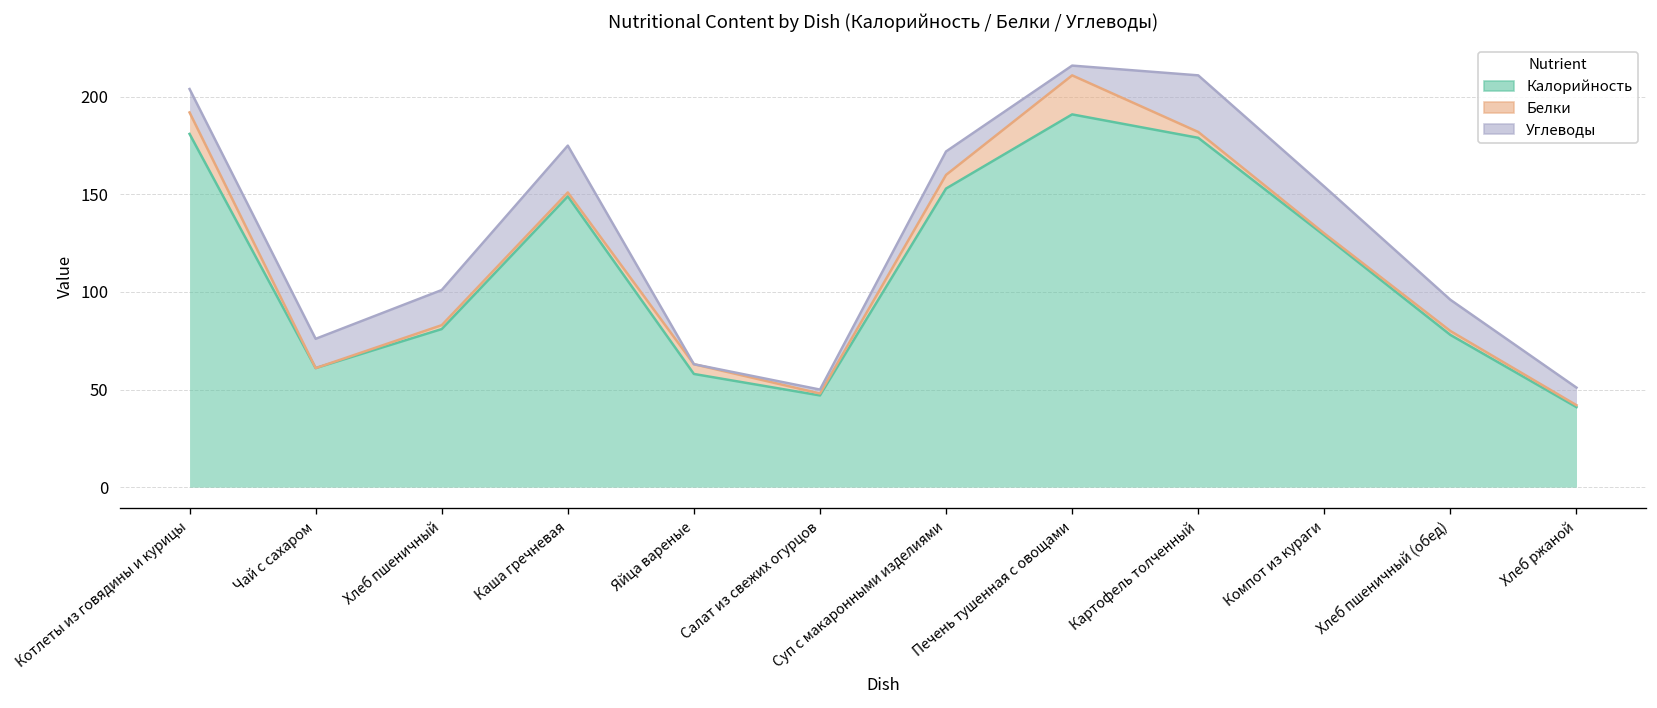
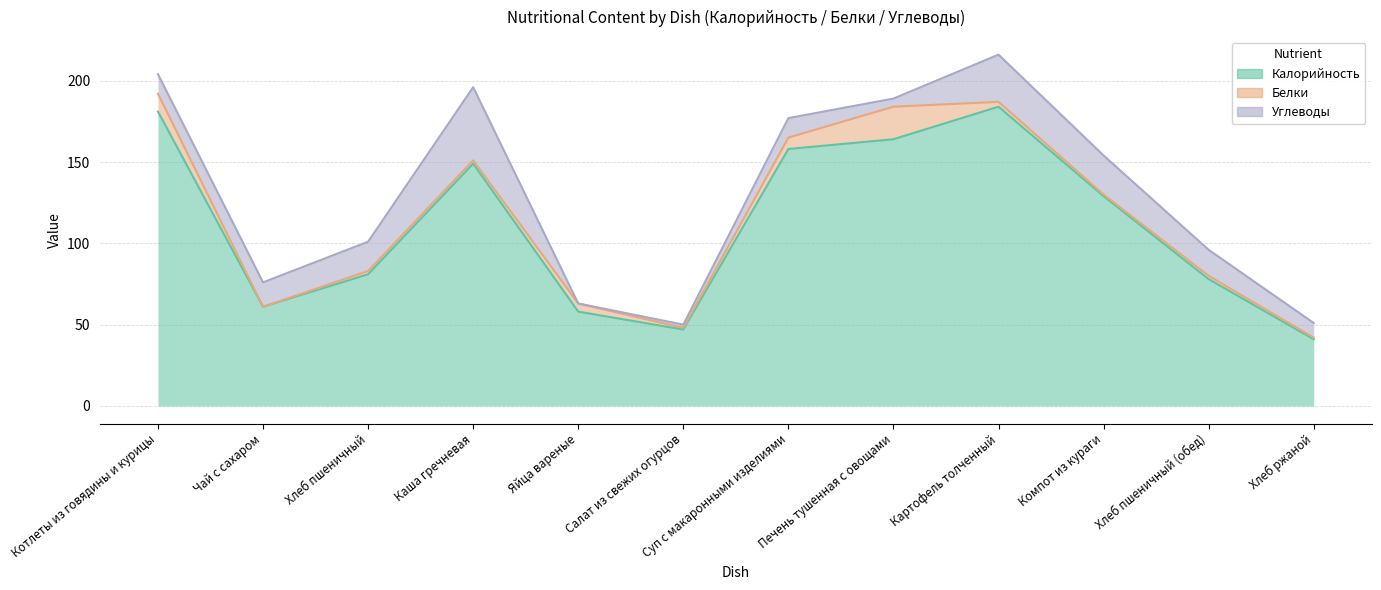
Углеводы, Каша гречневая: 24 -> 45
Калорийность, Суп с макаронными изделиями: 153 -> 158
Калорийность, Печень тушенная с овощами: 191 -> 164
Калорийность, Картофель толченный: 179 -> 184
